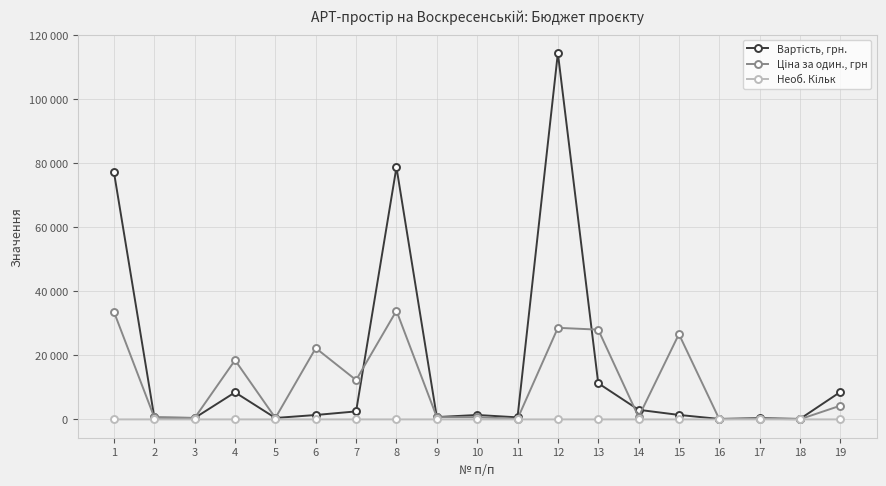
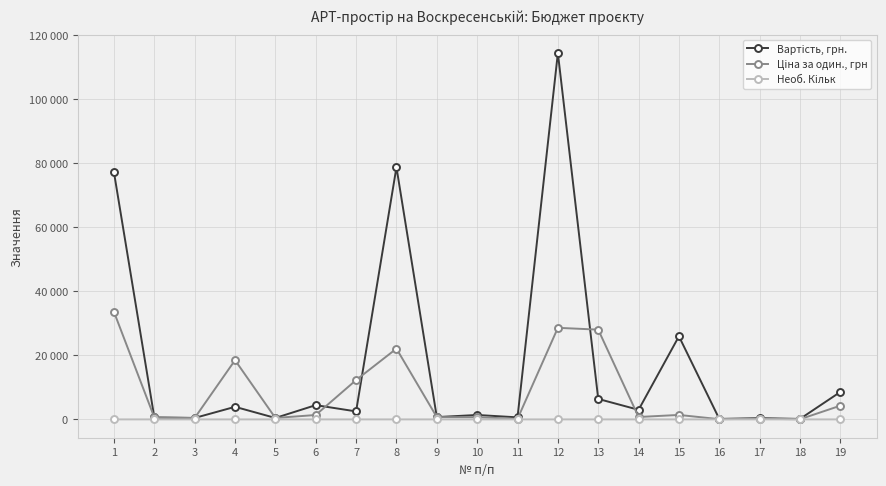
Вартість, грн., 4: 8000 -> 4000
Вартість, грн., 6: 1000 -> 4000
Ціна за один., грн, 6: 22000 -> 1000
Ціна за один., грн, 8: 34000 -> 22000
Вартість, грн., 13: 11000 -> 6000
Вартість, грн., 15: 1000 -> 26000
Ціна за один., грн, 15: 27000 -> 1000
